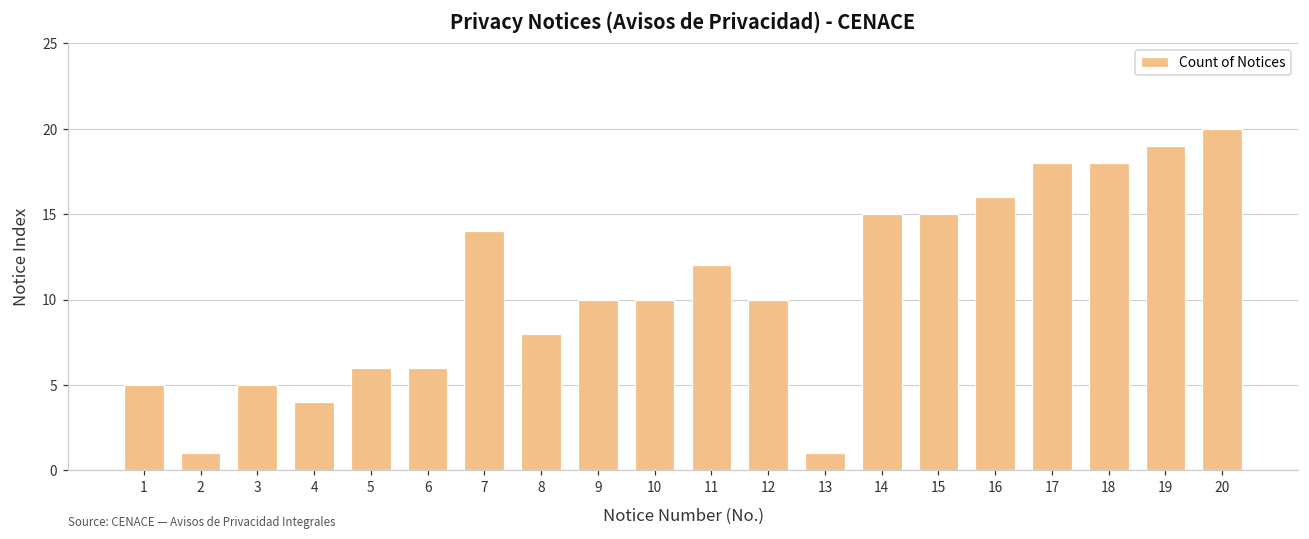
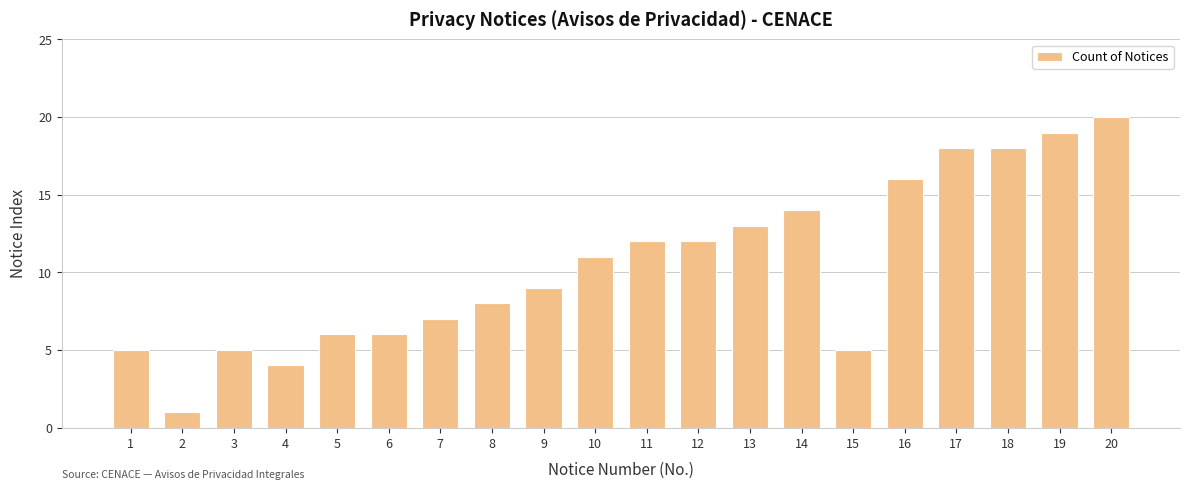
7: 14 -> 7
9: 10 -> 9
10: 10 -> 11
12: 10 -> 12
13: 1 -> 13
14: 15 -> 14
15: 15 -> 5
